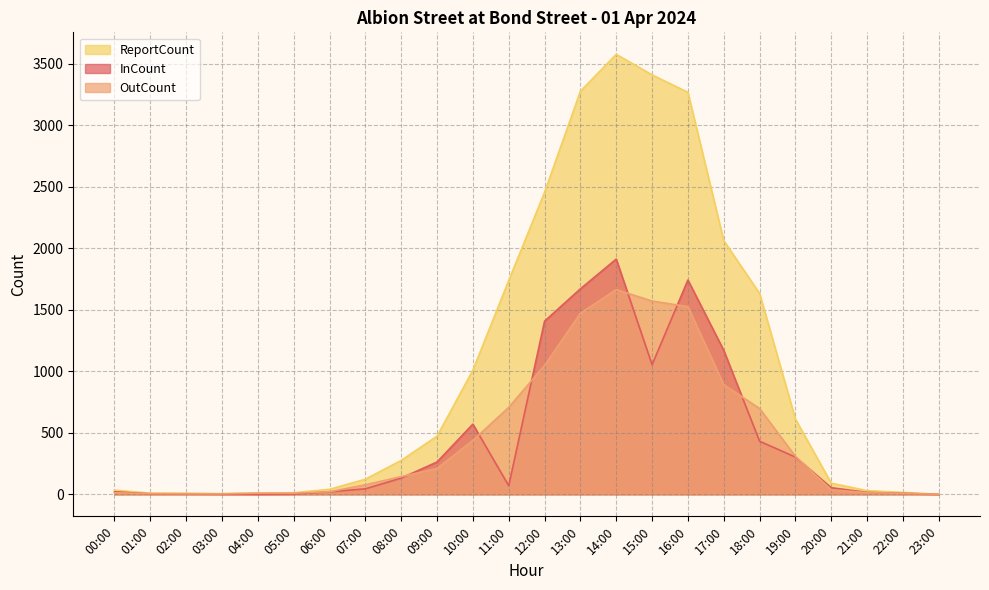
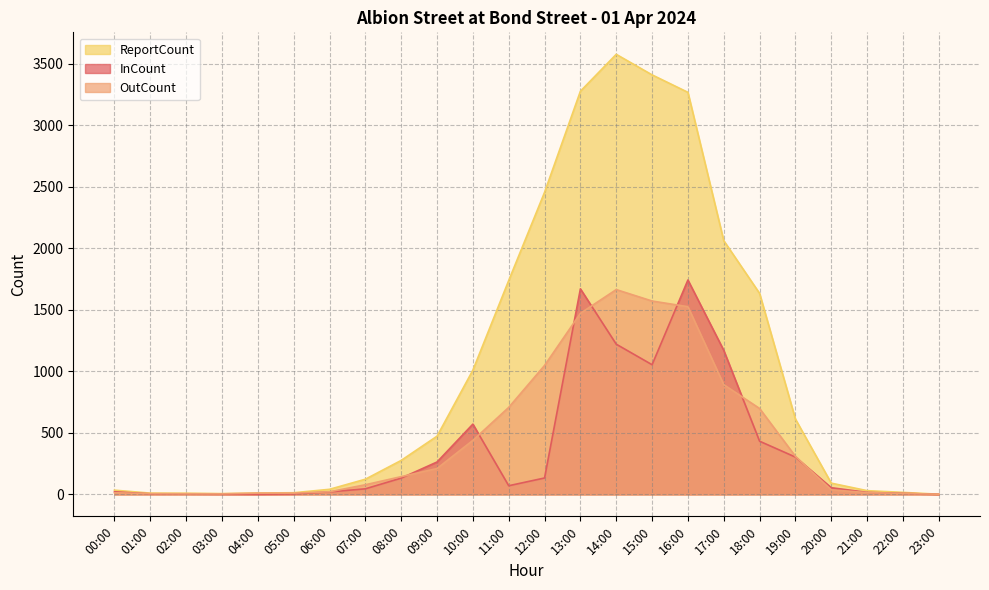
InCount, 12:00: 1410 -> 130
InCount, 14:00: 1910 -> 1220
